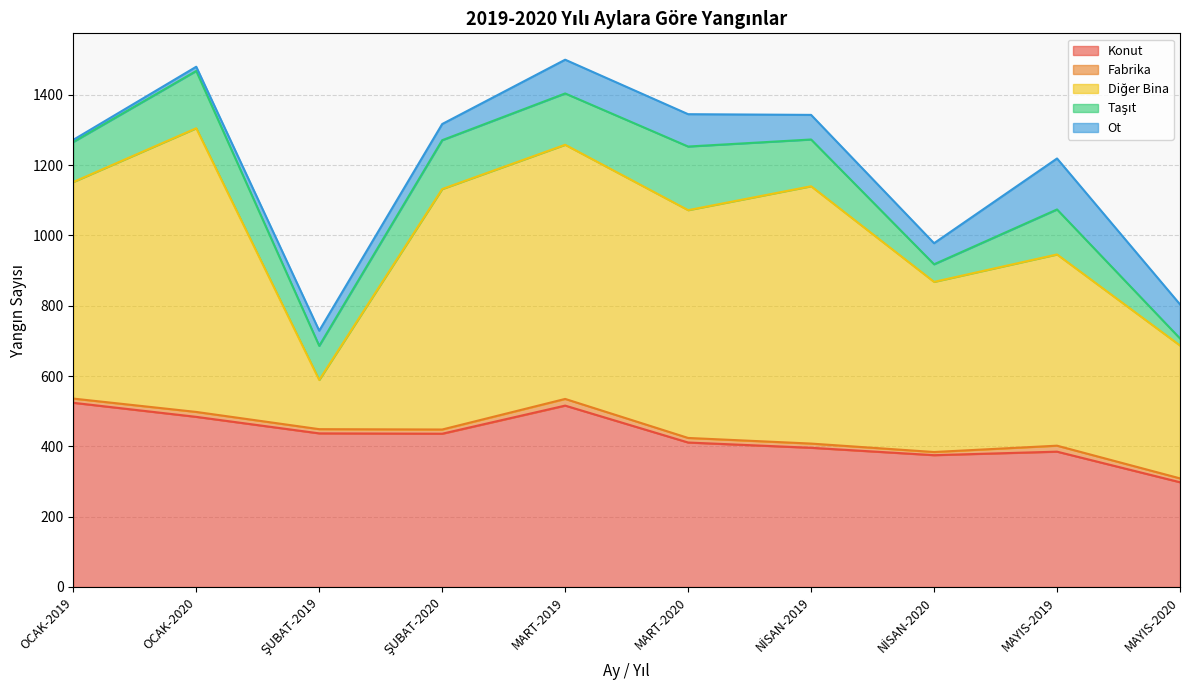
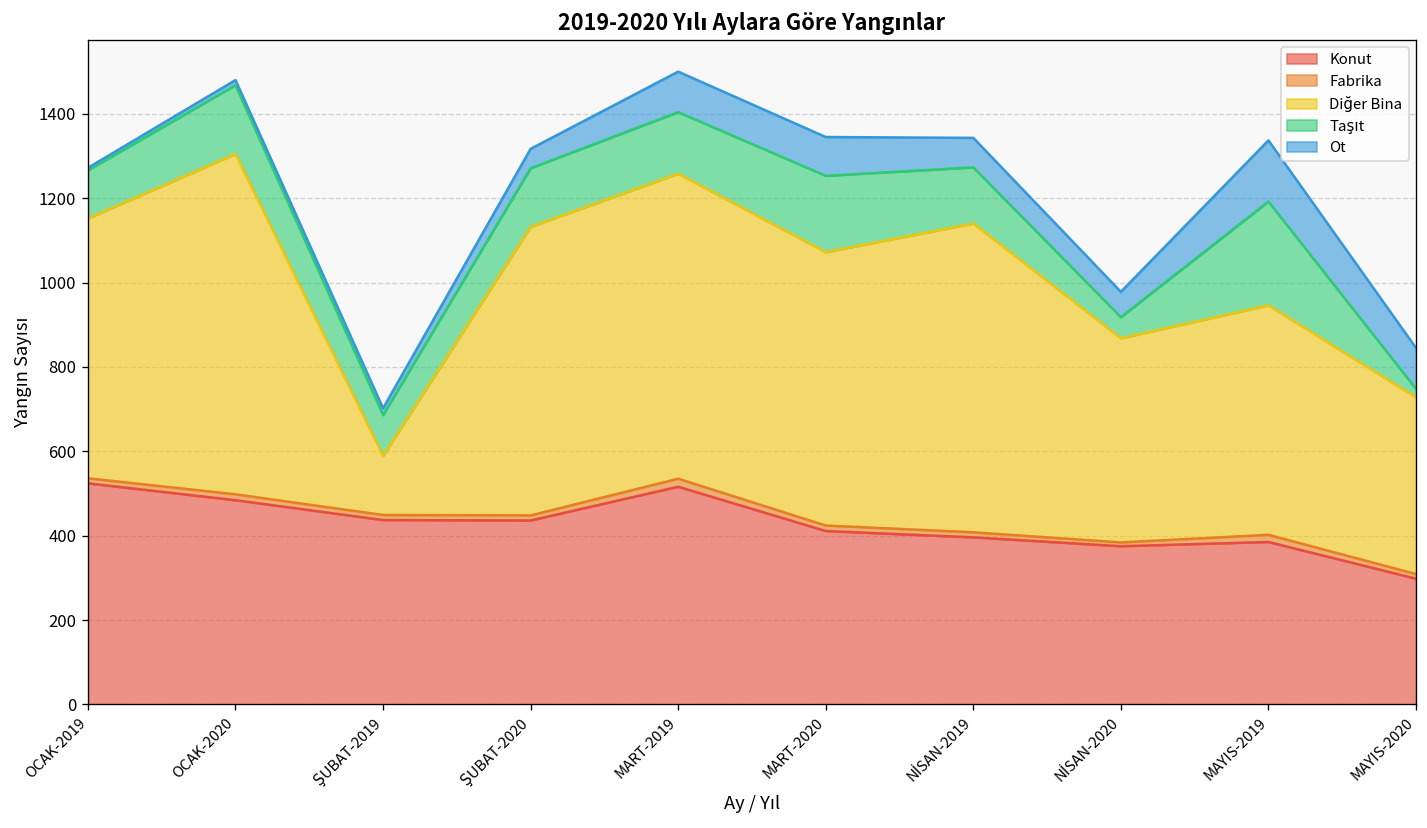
Ot, ŞUBAT-2019: 40 -> 20
Taşıt, MAYIS-2019: 130 -> 250
Diğer Bina, MAYIS-2020: 380 -> 420
